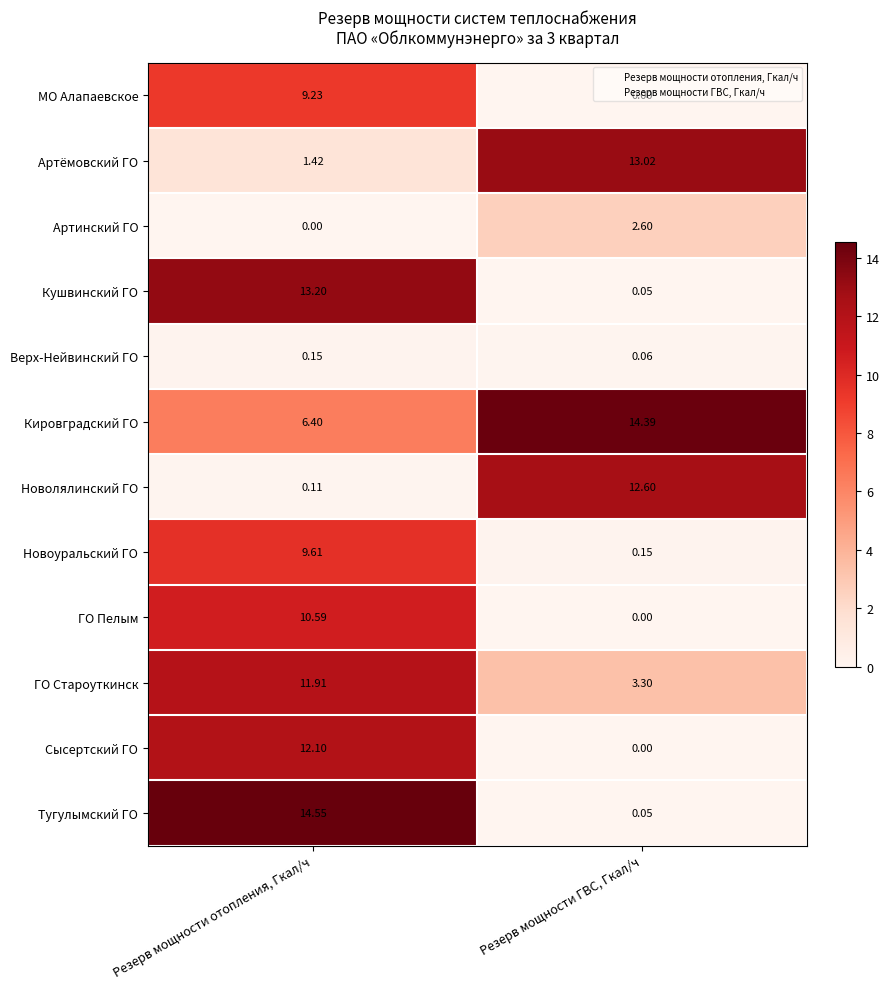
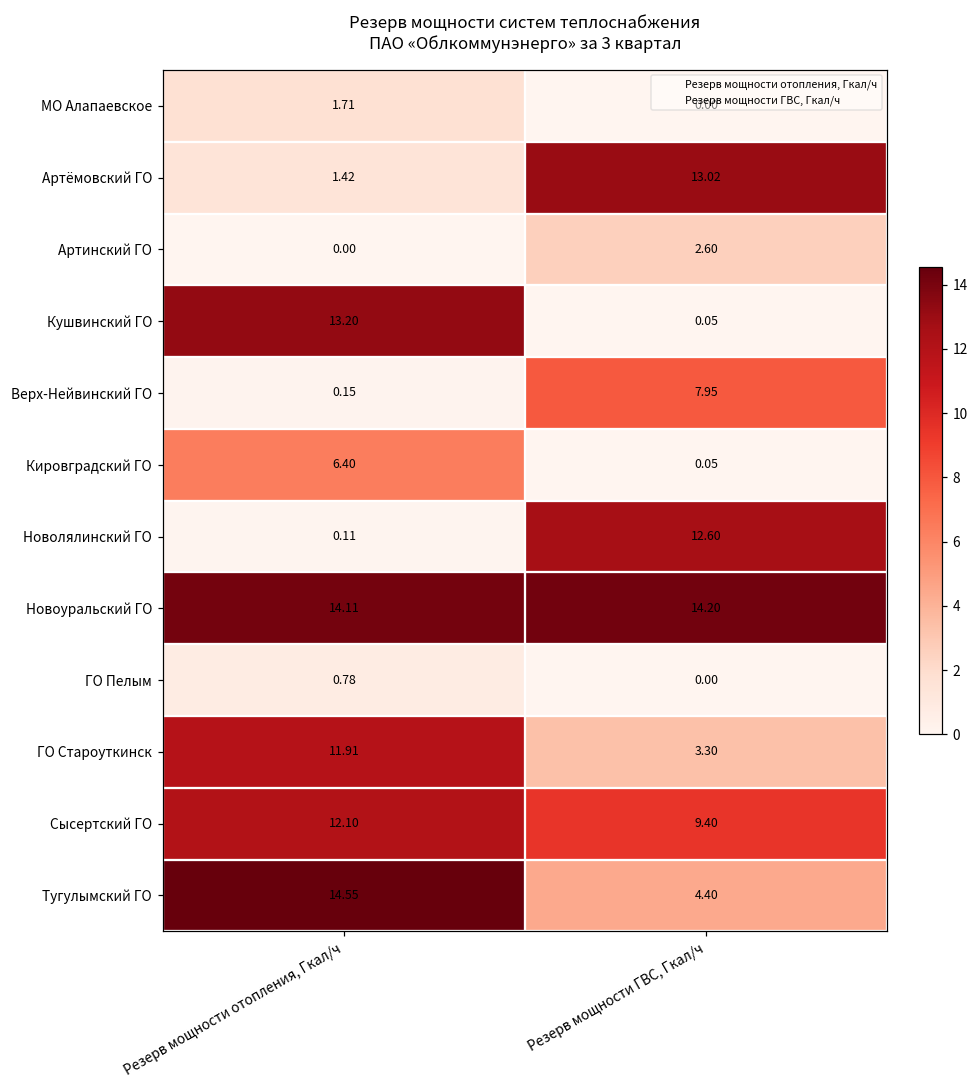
МО Алапаевское, Резерв мощности отопления, Гкал/ч: 9.23 -> 1.71
Верх-Нейвинский ГО, Резерв мощности ГВС, Гкал/ч: 0.06 -> 7.95
Кировградский ГО, Резерв мощности ГВС, Гкал/ч: 14.39 -> 0.05
Новоуральский ГО, Резерв мощности отопления, Гкал/ч: 9.61 -> 14.11
Новоуральский ГО, Резерв мощности ГВС, Гкал/ч: 0.15 -> 14.20
ГО Пелым, Резерв мощности отопления, Гкал/ч: 10.59 -> 0.78
Сысертский ГО, Резерв мощности ГВС, Гкал/ч: 0.00 -> 9.40
Тугулымский ГО, Резерв мощности ГВС, Гкал/ч: 0.05 -> 4.40
